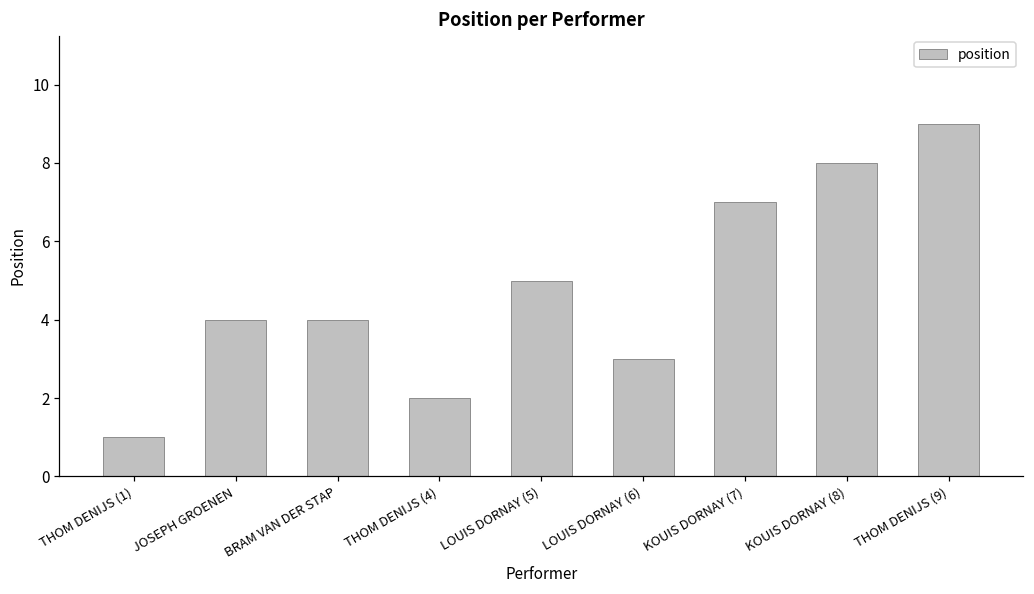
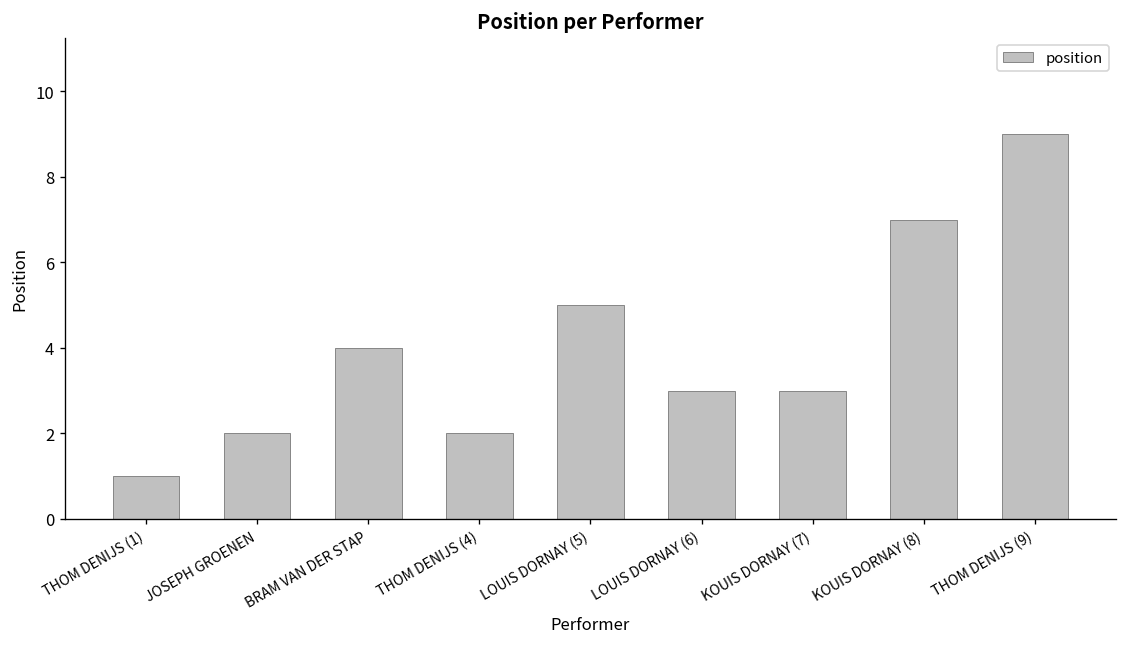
JOSEPH GROENEN: 4 -> 2
KOUIS DORNAY (7): 7 -> 3
KOUIS DORNAY (8): 8 -> 7
